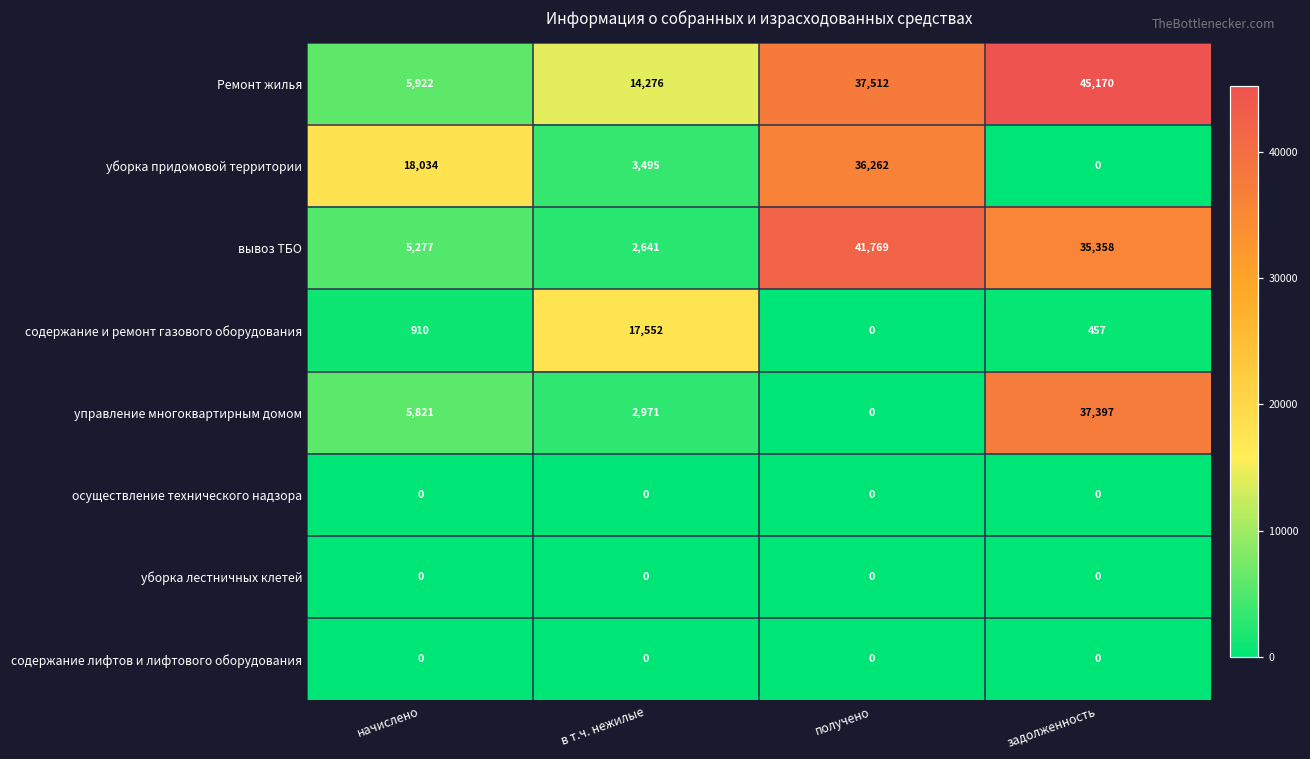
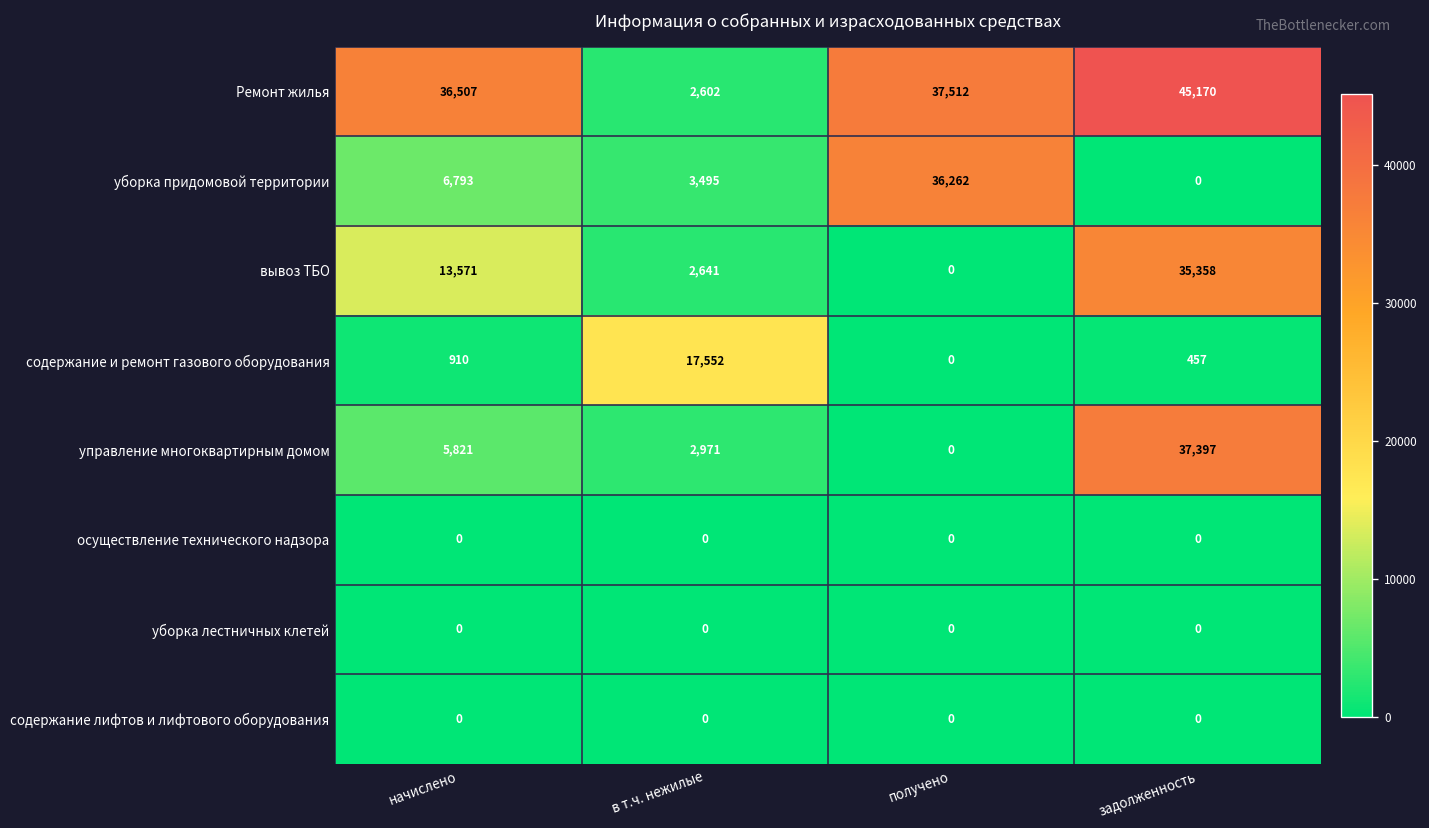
Ремонт жилья, начислено: 5,922 -> 36,507
Ремонт жилья, в т.ч. нежилые: 14,276 -> 2,602
уборка придомовой территории, начислено: 18,034 -> 6,793
вывоз ТБО, начислено: 5,277 -> 13,571
вывоз ТБО, получено: 41,769 -> 0
